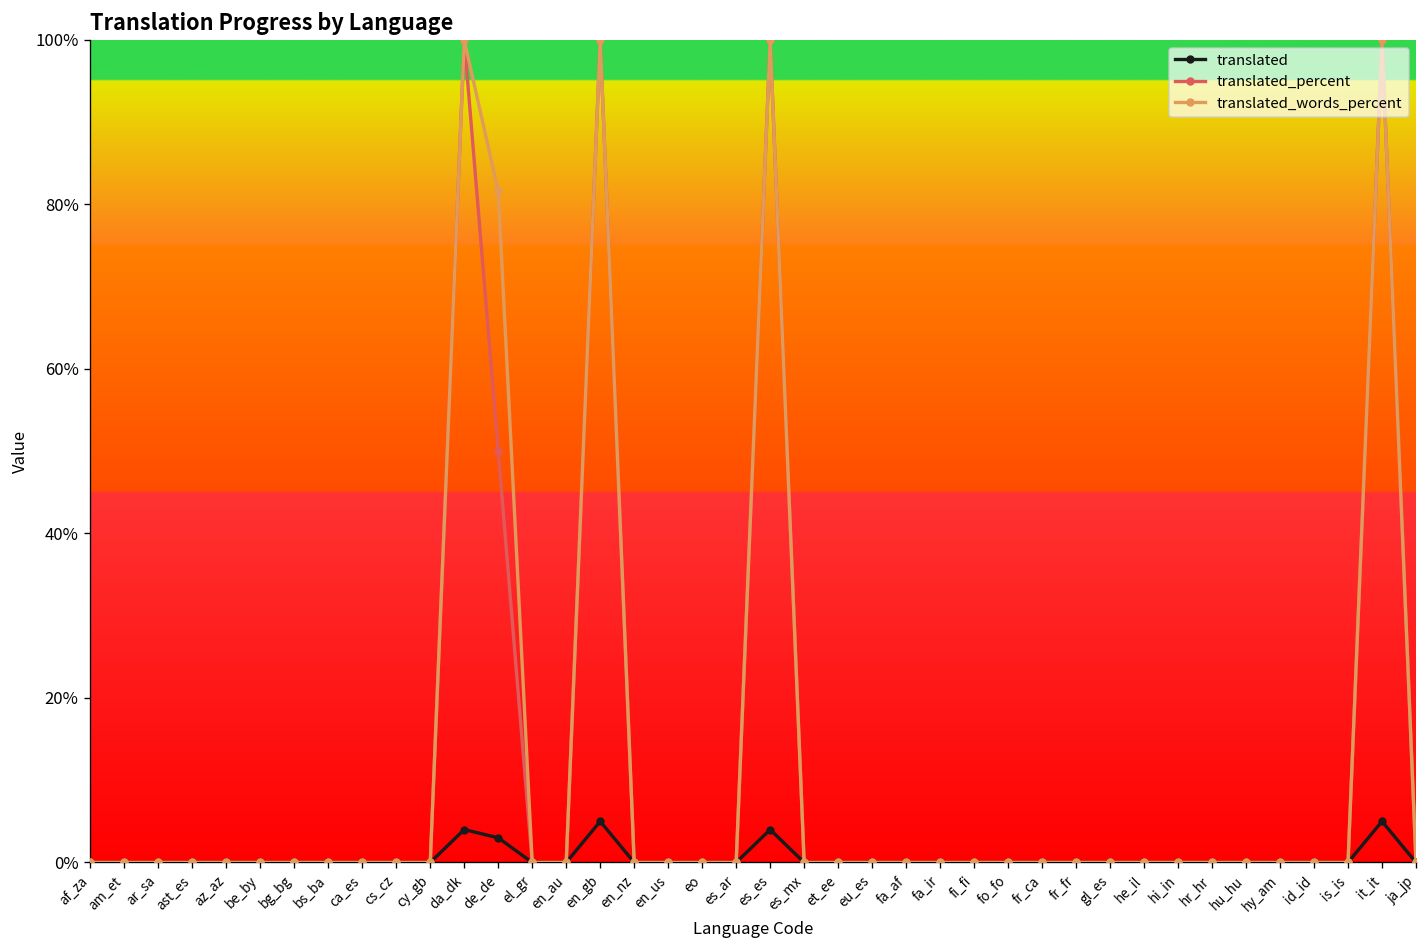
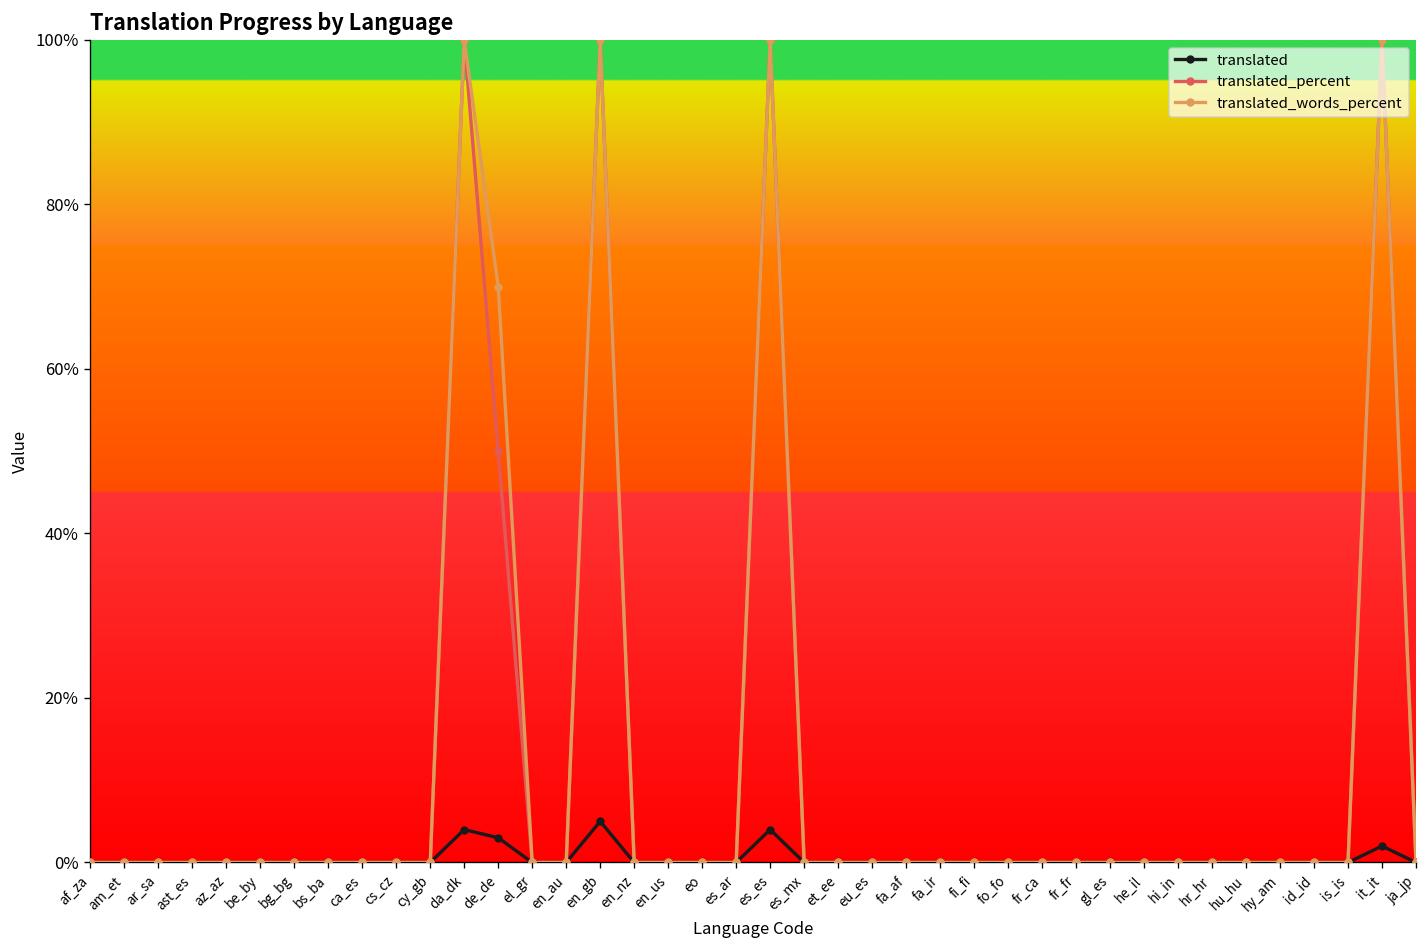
translated_words_percent, de_de: 82% -> 70%
translated, it_it: 5% -> 2%
